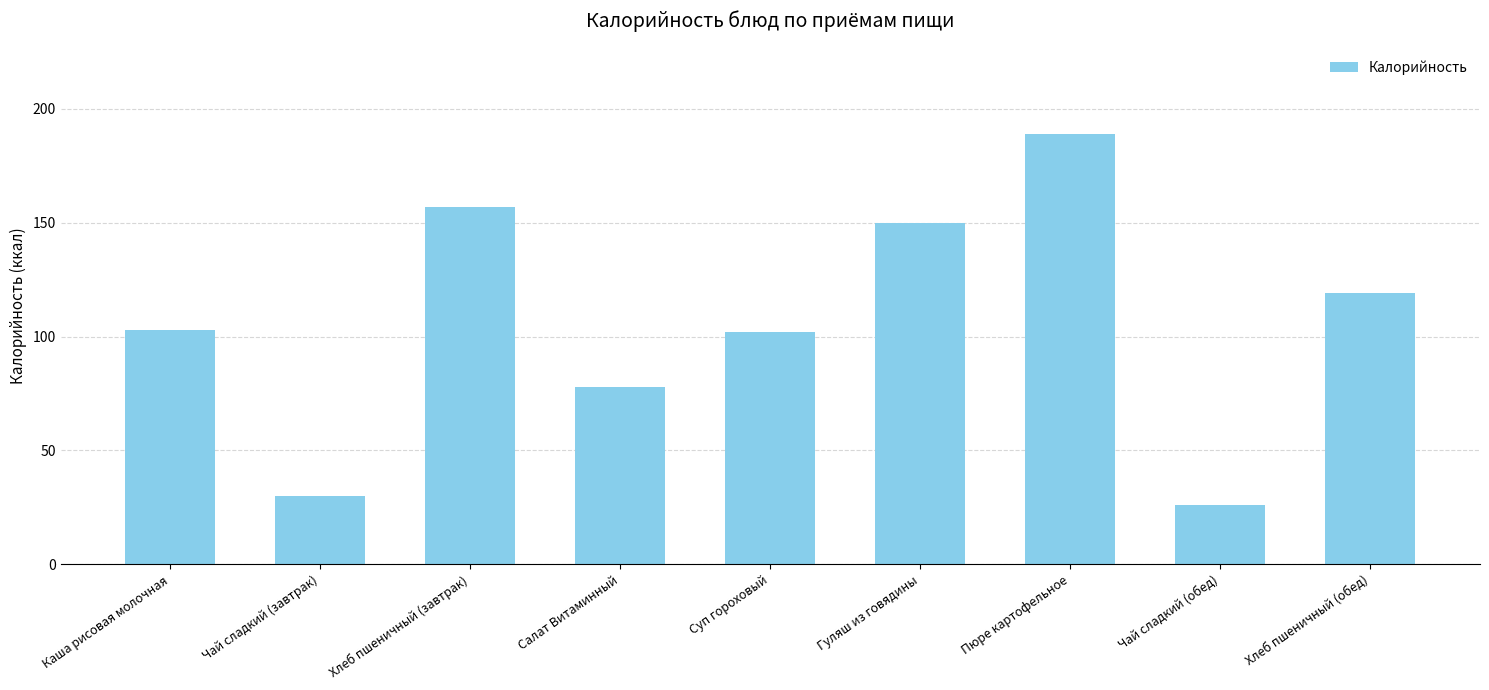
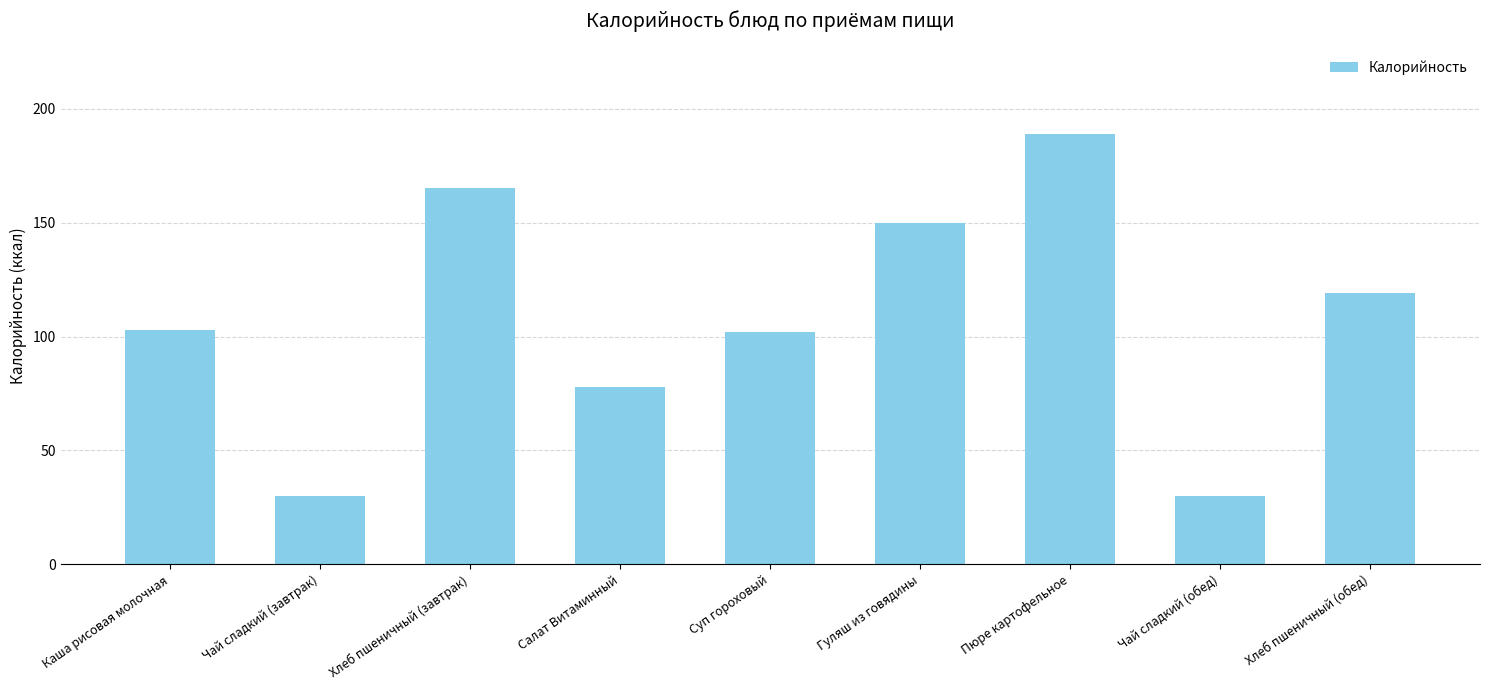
Хлеб пшеничный (завтрак): 157 -> 165
Чай сладкий (обед): 26 -> 30
